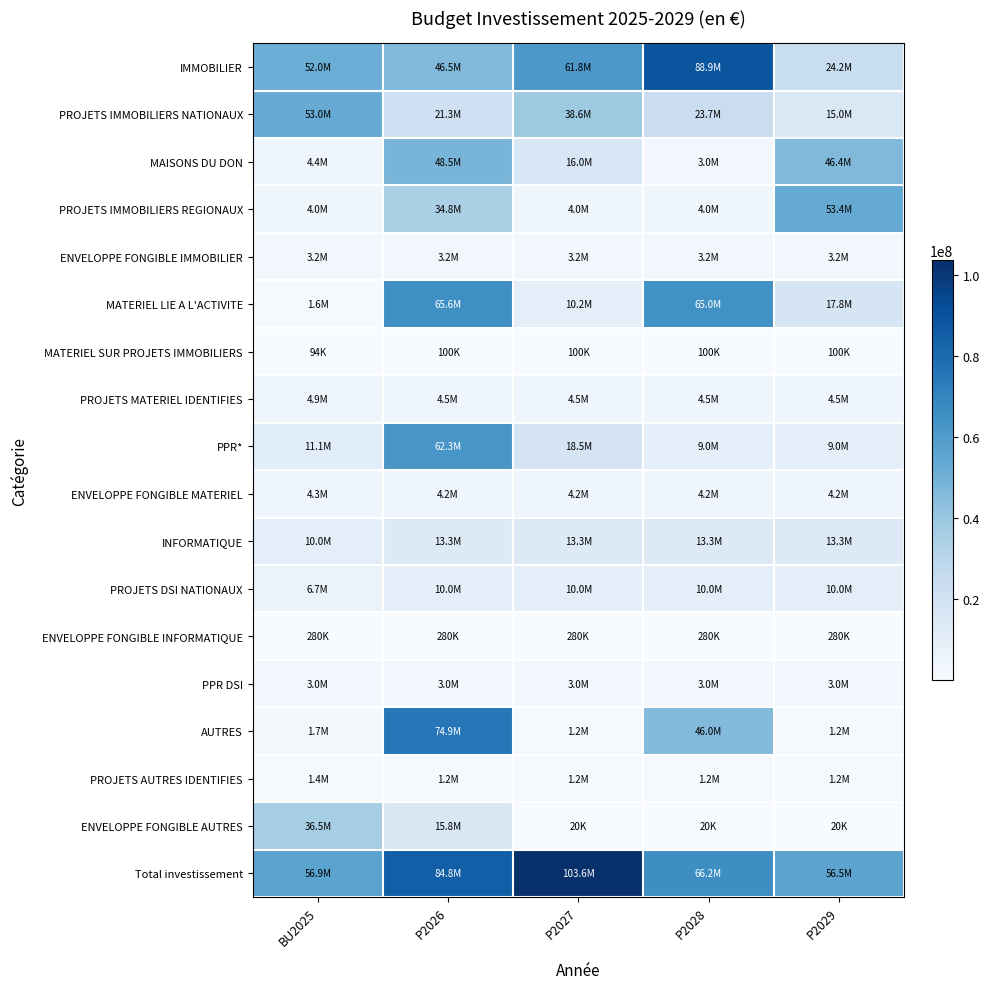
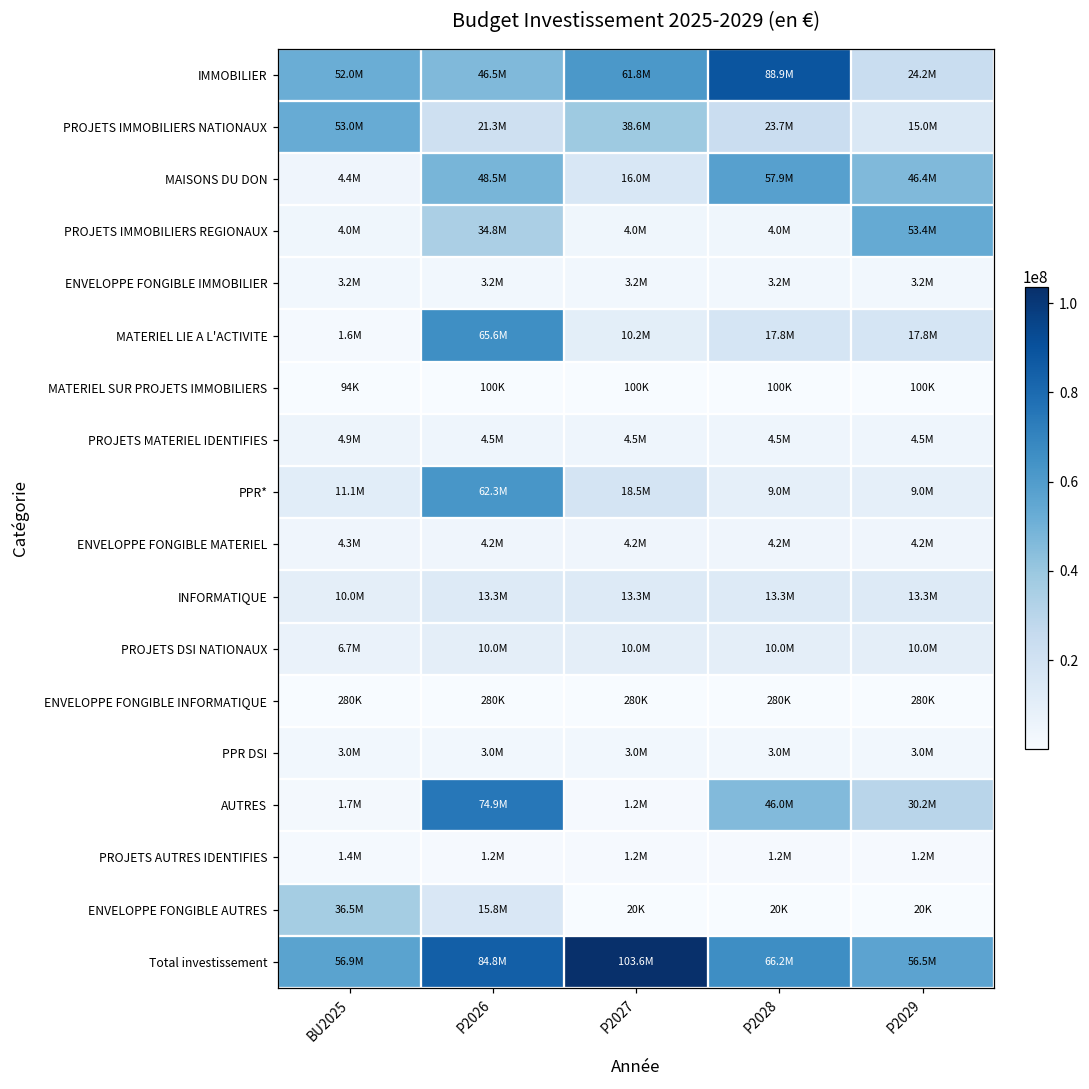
MAISONS DU DON, P2028: 3.0M -> 57.9M
MATERIEL LIE A L'ACTIVITE, P2028: 65.0M -> 17.8M
AUTRES, P2029: 1.2M -> 30.2M
